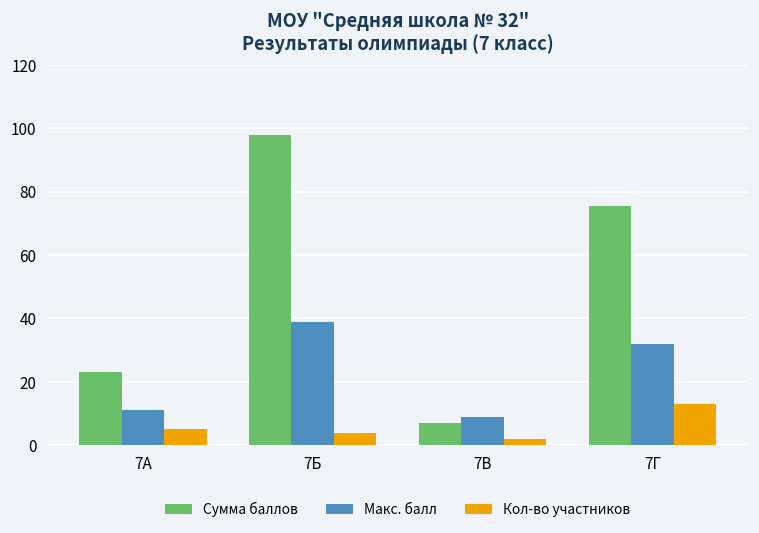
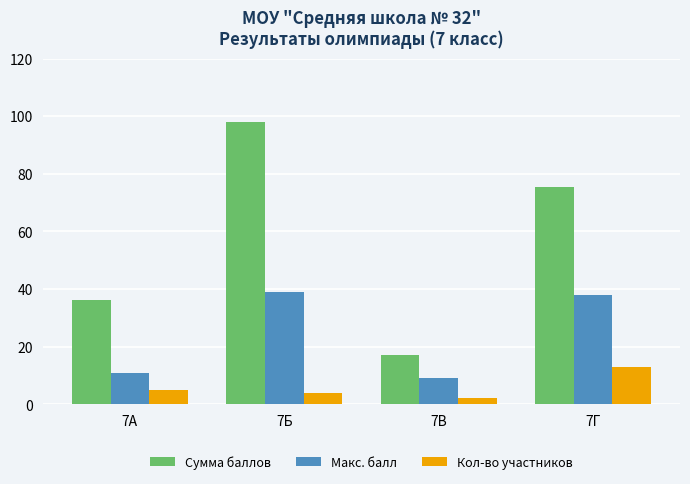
Сумма баллов, 7А: 23 -> 36
Сумма баллов, 7В: 7 -> 17
Макс. балл, 7Г: 32 -> 38
